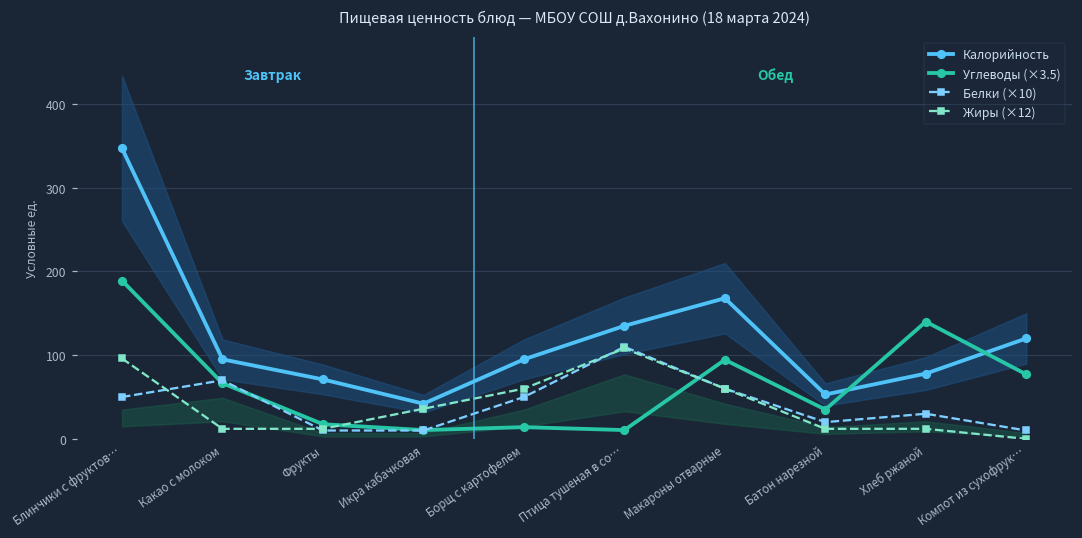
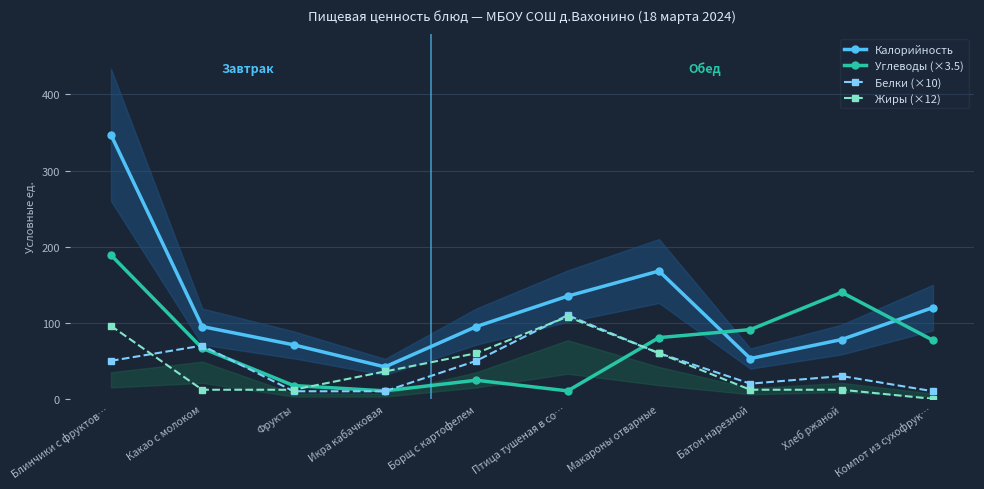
Углеводы (×3.5), Борщ с картофелем: 10 -> 20
Углеводы (×3.5), Макароны отварные: 90 -> 80
Углеводы (×3.5), Батон нарезной: 40 -> 90
